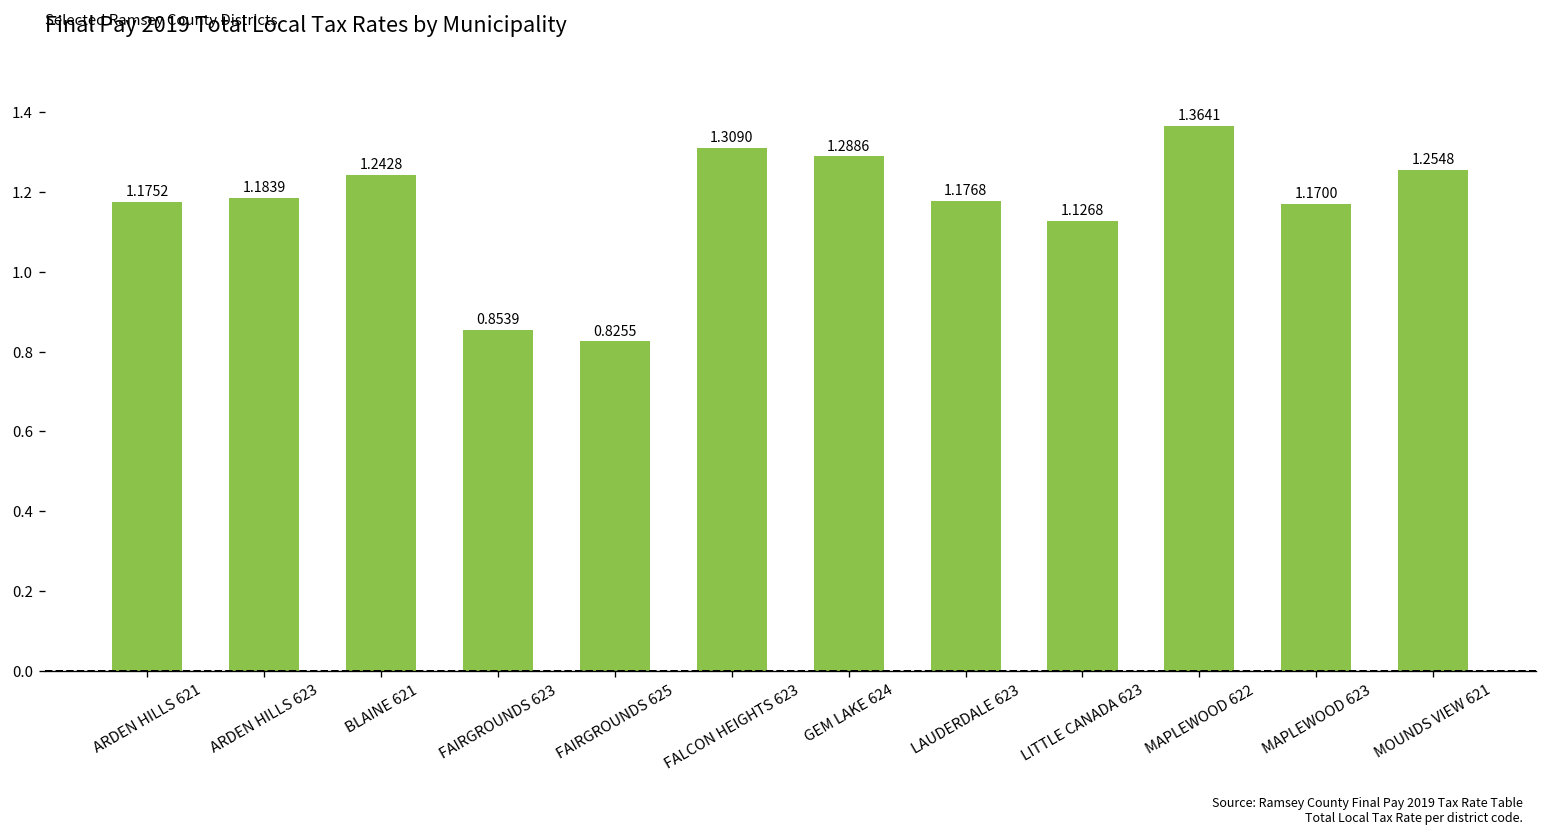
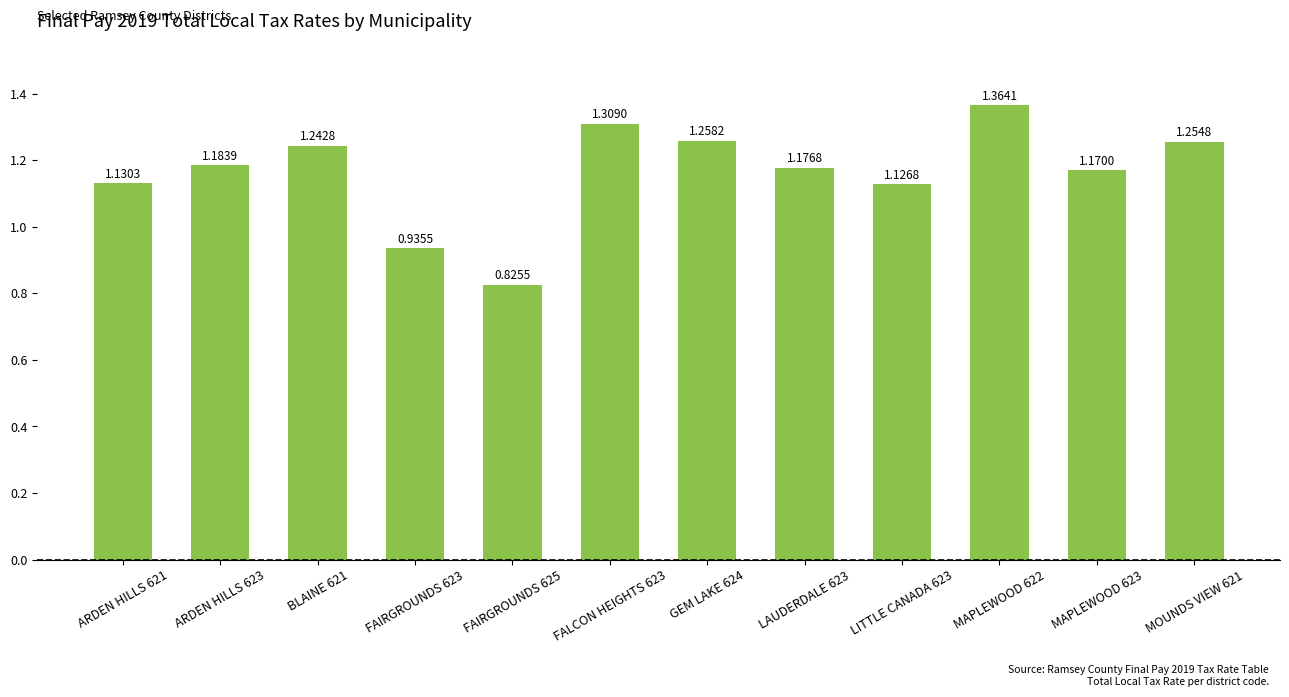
ARDEN HILLS 621: 1.1752 -> 1.1303
FAIRGROUNDS 623: 0.8539 -> 0.9355
GEM LAKE 624: 1.2886 -> 1.2582
